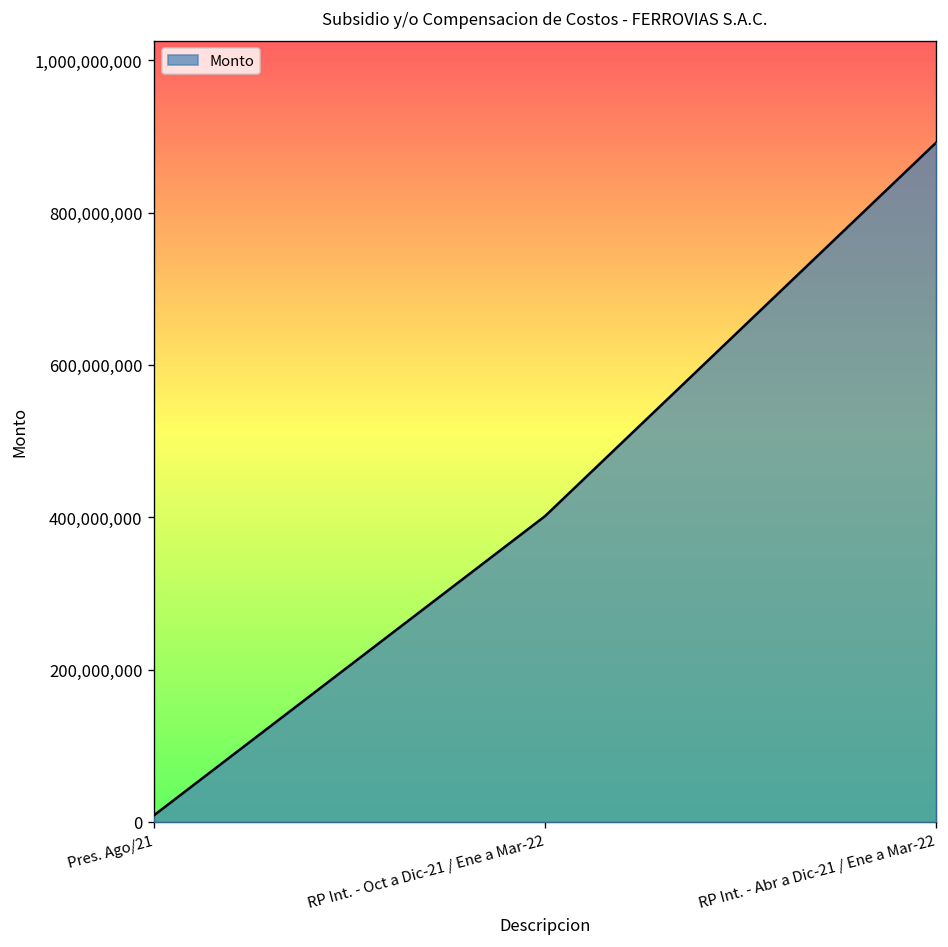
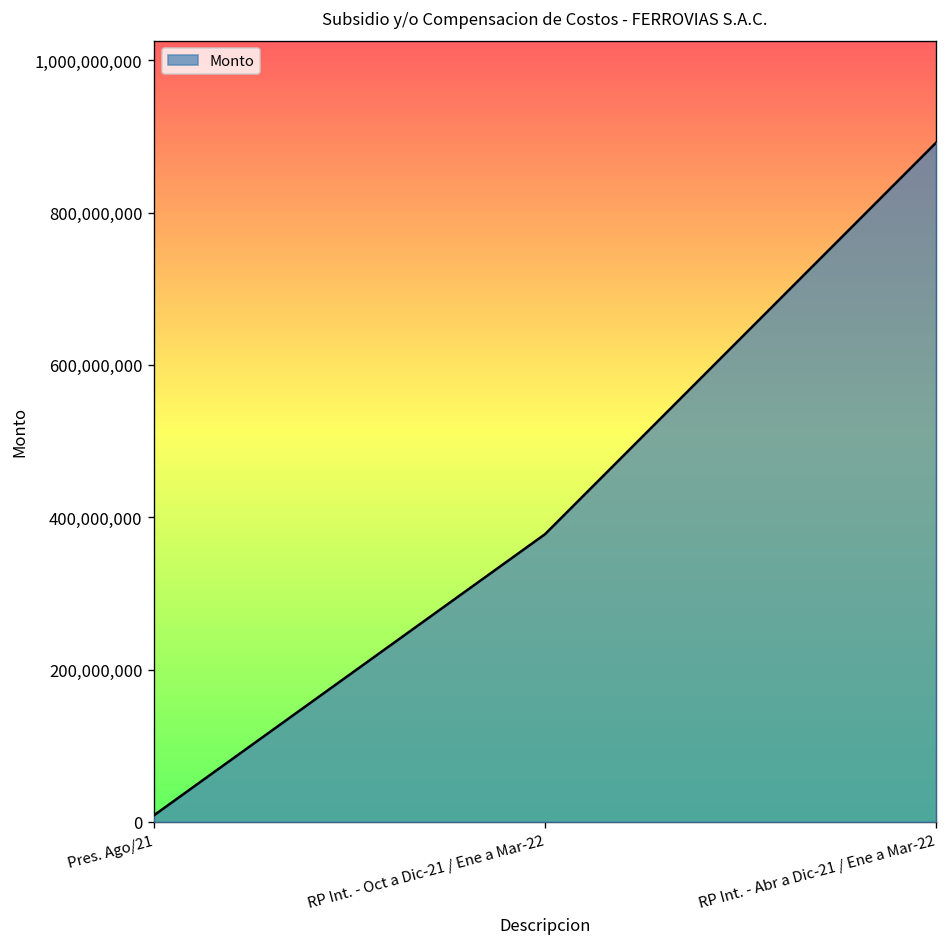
RP Int. - Oct a Dic-21 / Ene a Mar-22: 400,000,000 -> 380,000,000
